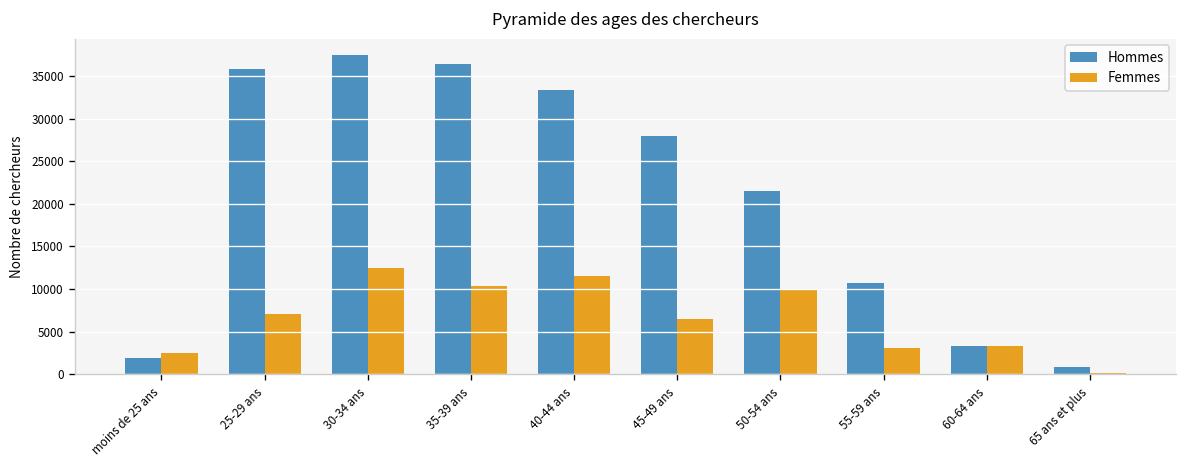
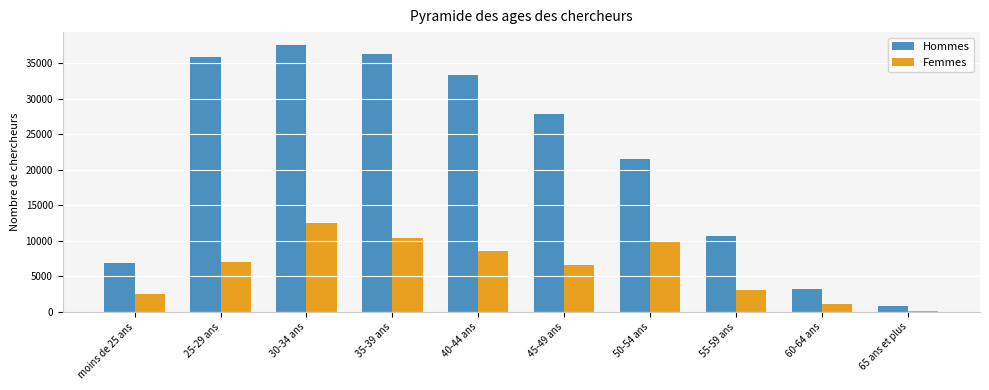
Hommes, moins de 25 ans: 2000 -> 7000
Femmes, 40-44 ans: 12000 -> 9000
Femmes, 60-64 ans: 3000 -> 1000
